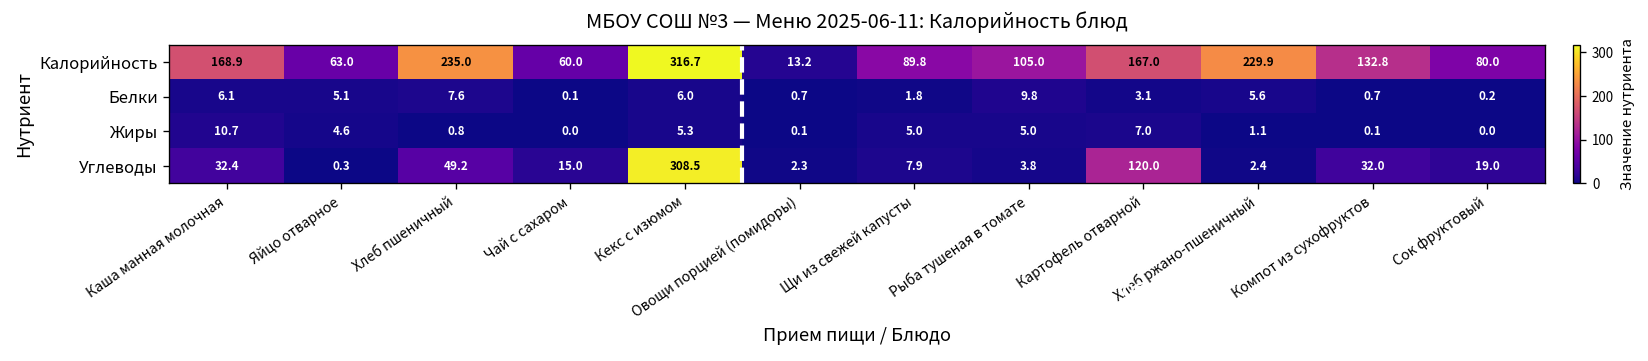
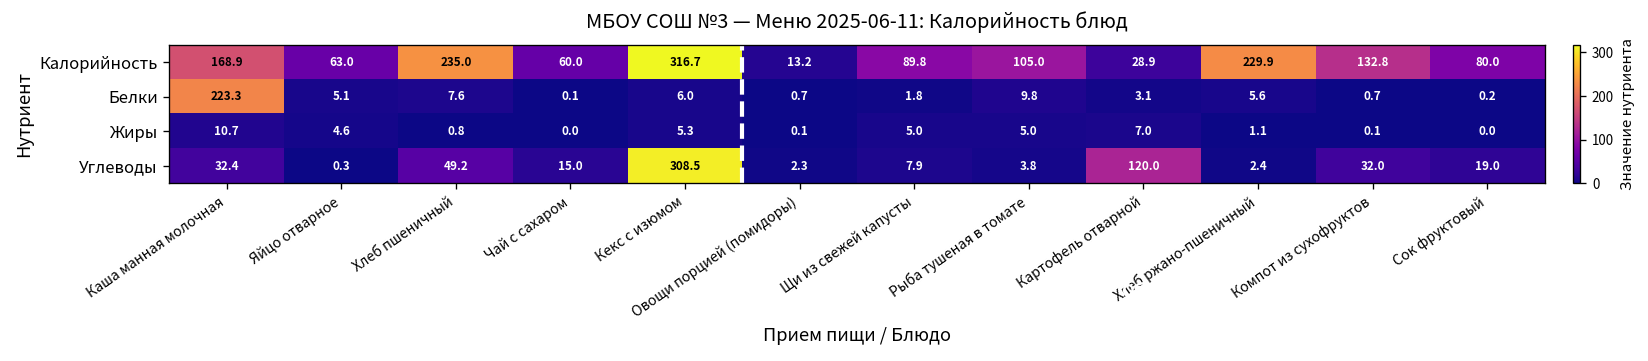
Калорийность, Картофель отварной: 167.0 -> 28.9
Белки, Каша манная молочная: 6.1 -> 223.3
